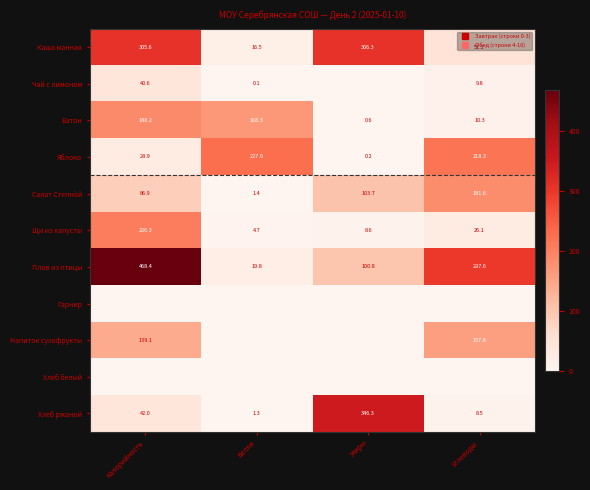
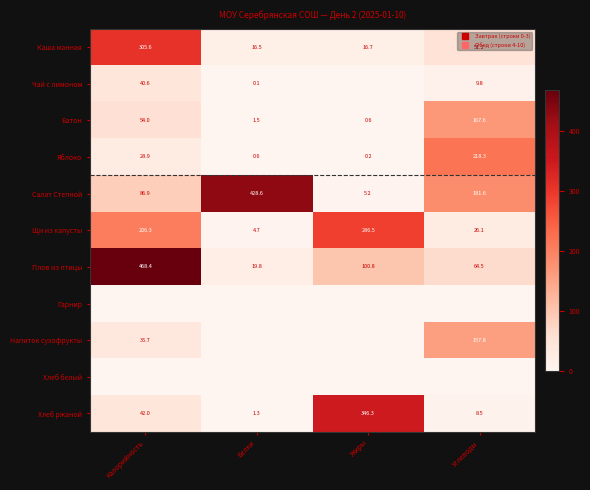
Каша манная, Жиры: 306.3 -> 16.7
Батон, Калорийность: 188.2 -> 54.0
Батон, Белки: 168.3 -> 1.5
Батон, Углеводы: 10.3 -> 167.6
Яблоко, Белки: 227.9 -> 0.6
Салат Степной, Белки: 1.4 -> 428.6
Салат Степной, Жиры: 103.7 -> 5.2
Щи из капусты, Жиры: 8.6 -> 286.5
Плов из птицы, Углеводы: 297.6 -> 64.5
Напиток сухофрукты, Калорийность: 139.1 -> 35.7
